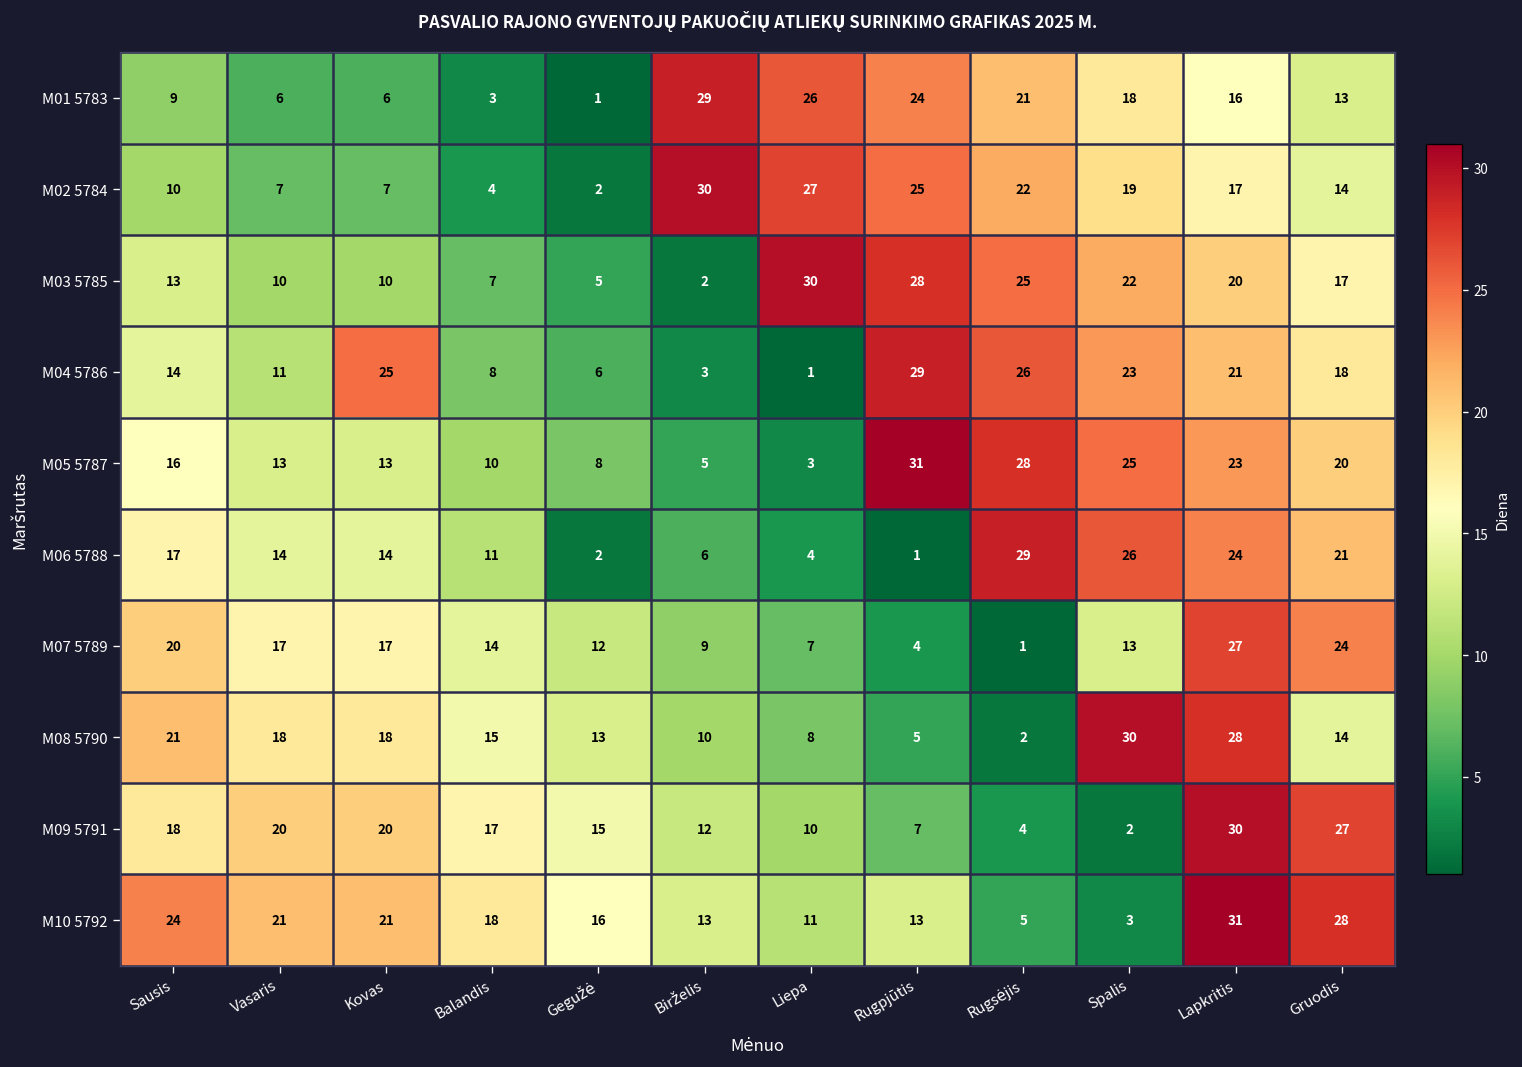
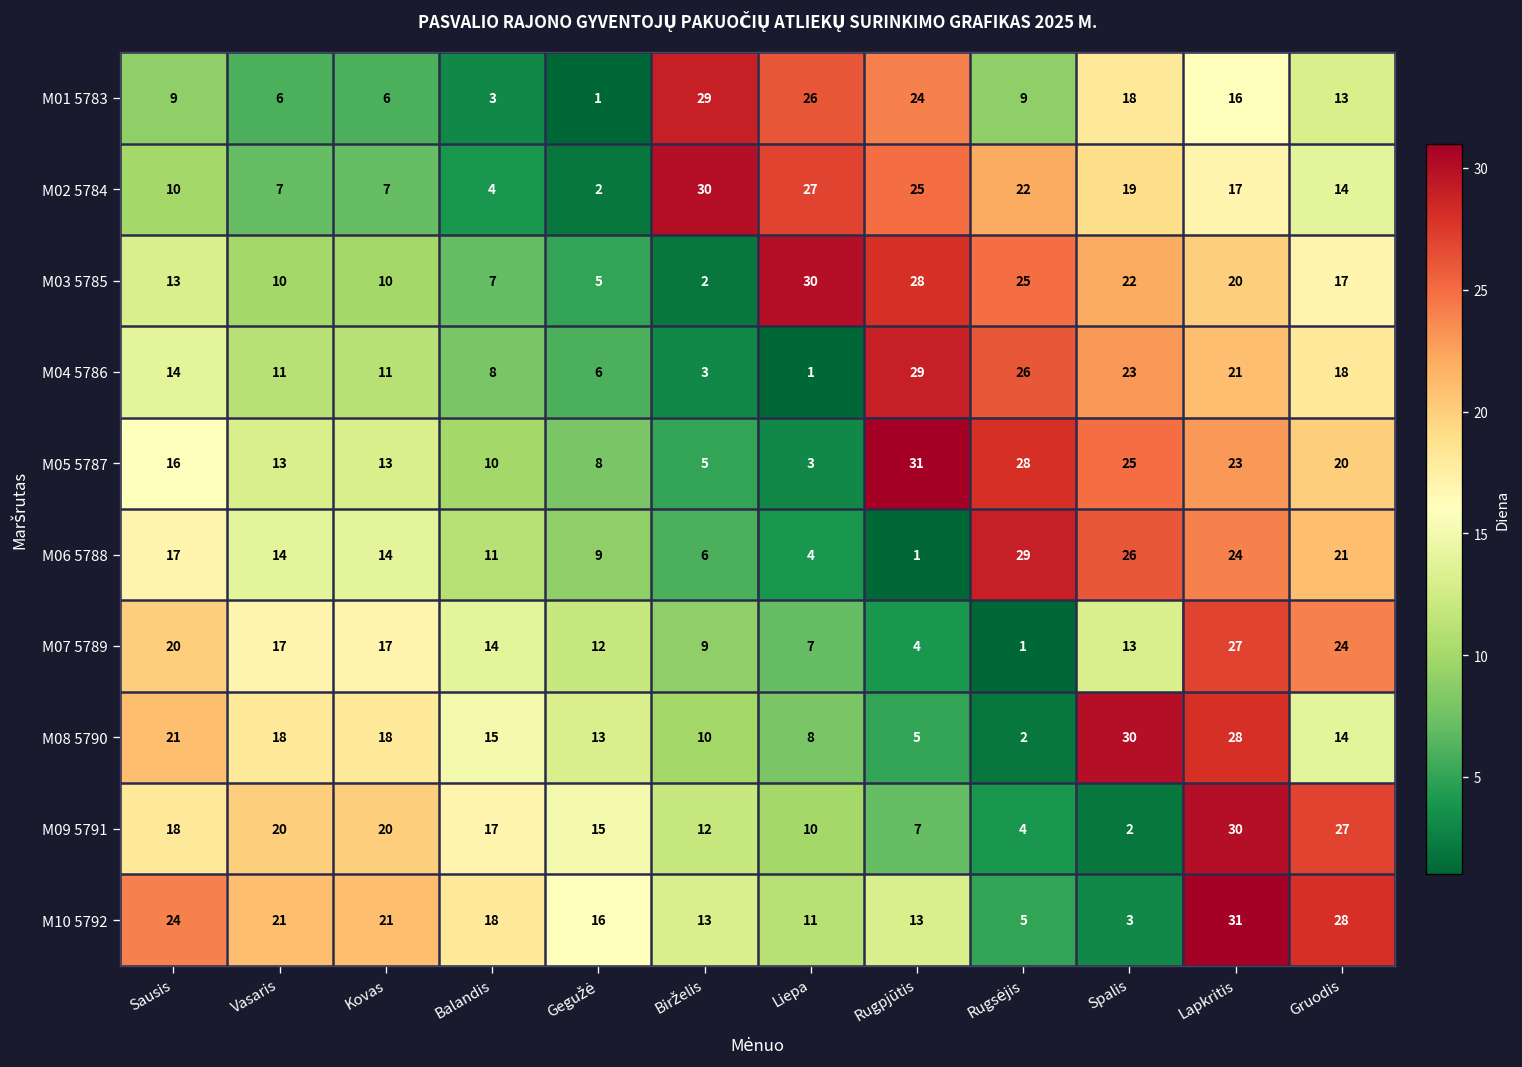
M01 5783, Rugsėjis: 21 -> 9
M04 5786, Kovas: 25 -> 11
M06 5788, Gegužė: 2 -> 9
